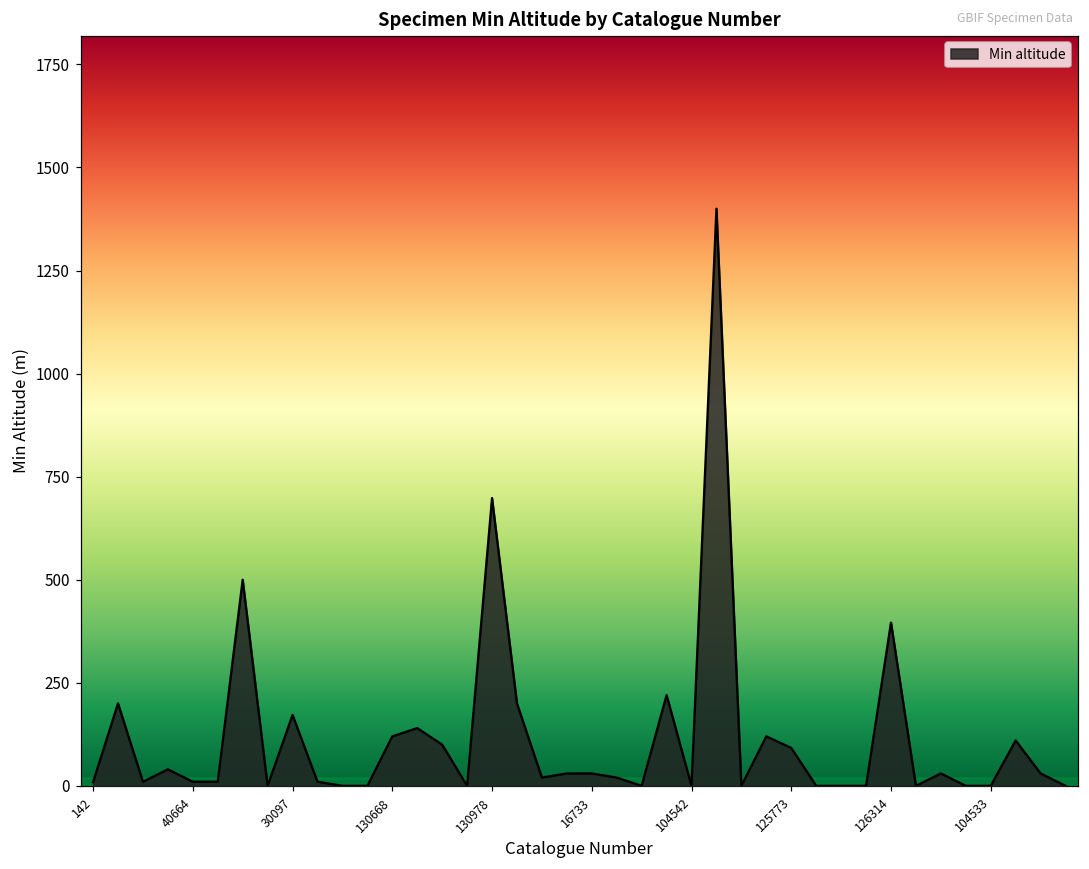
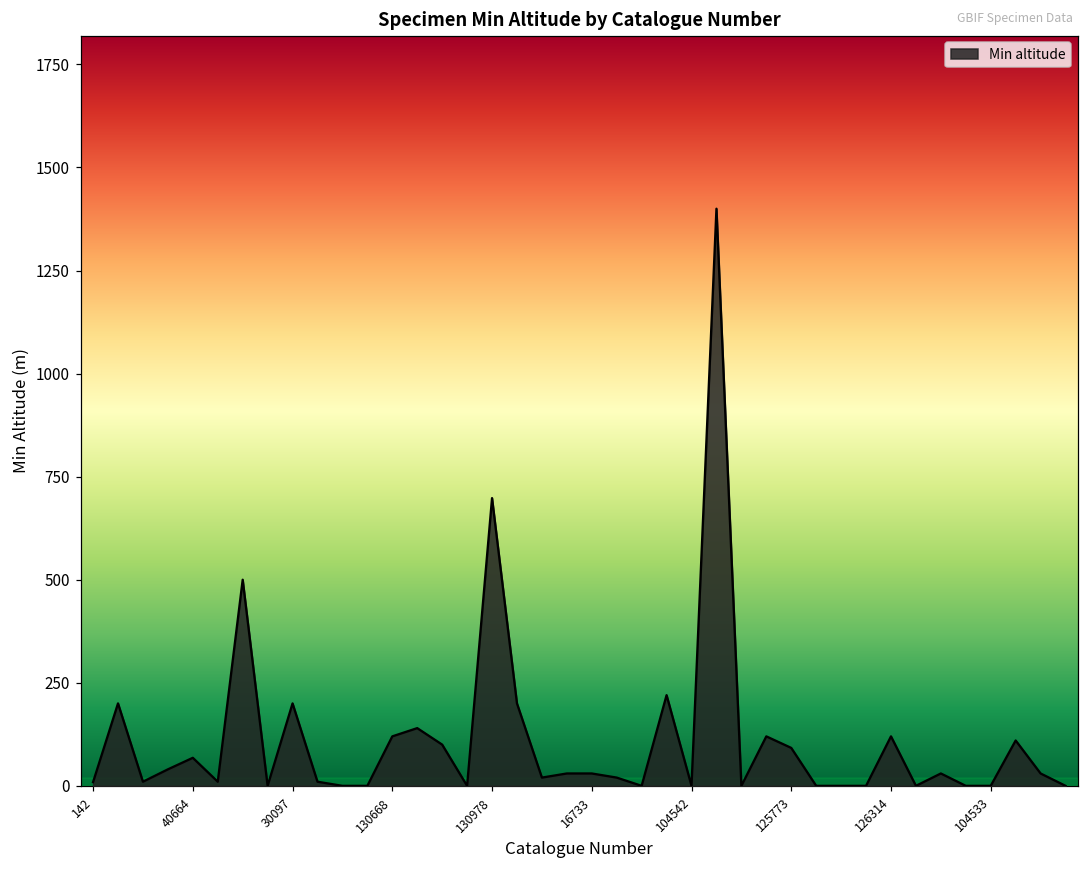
40664: 10 -> 70
30097: 170 -> 200
126314: 400 -> 120
